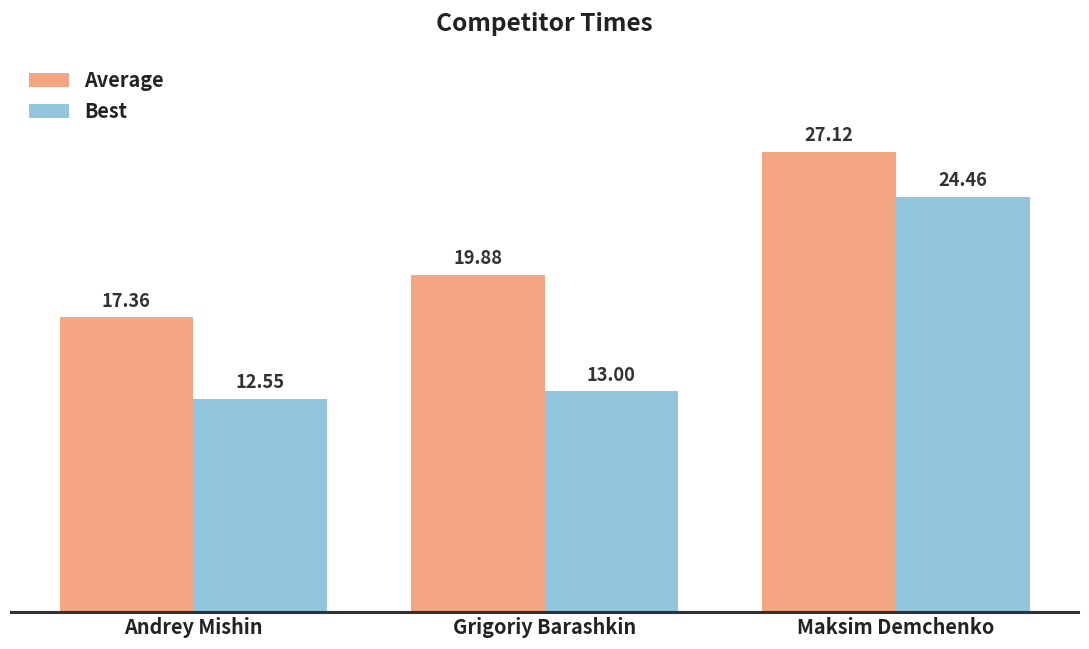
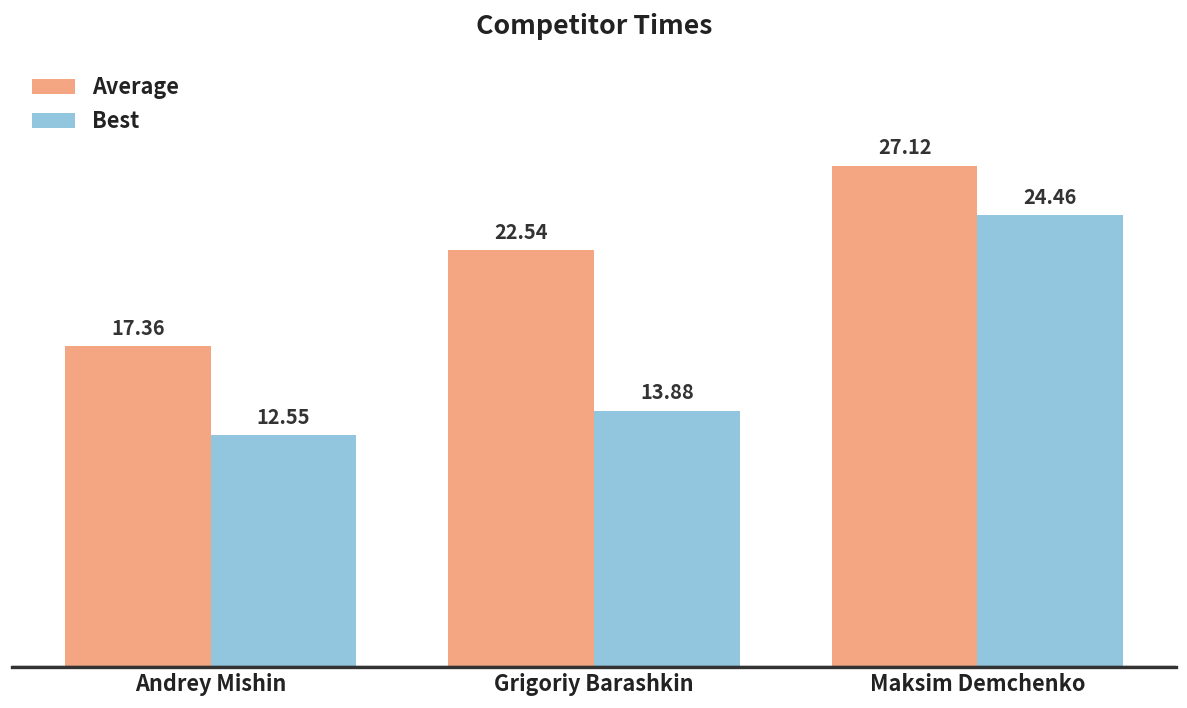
Average, Grigoriy Barashkin: 19.88 -> 22.54
Best, Grigoriy Barashkin: 13.00 -> 13.88
